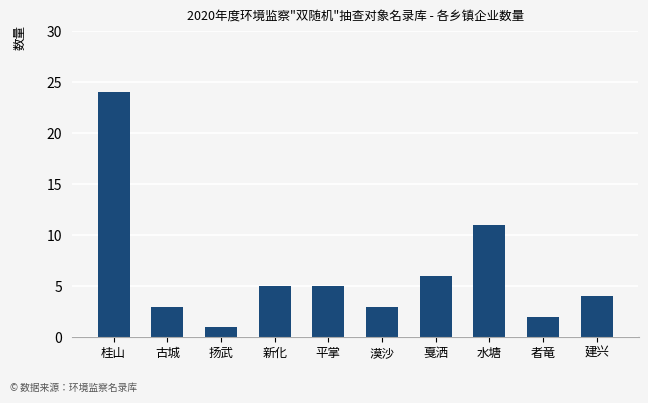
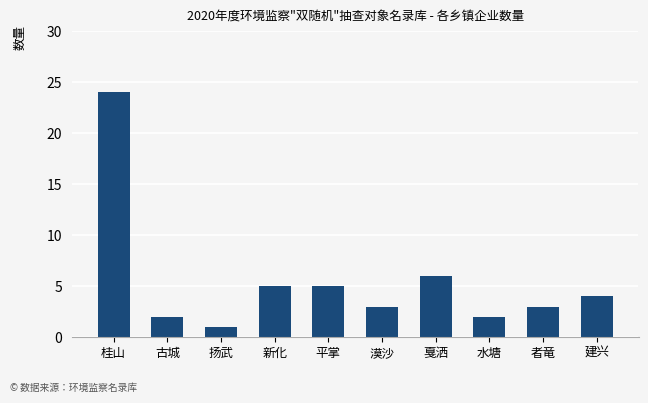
古城: 3 -> 2
水塘: 11 -> 2
者竜: 2 -> 3
